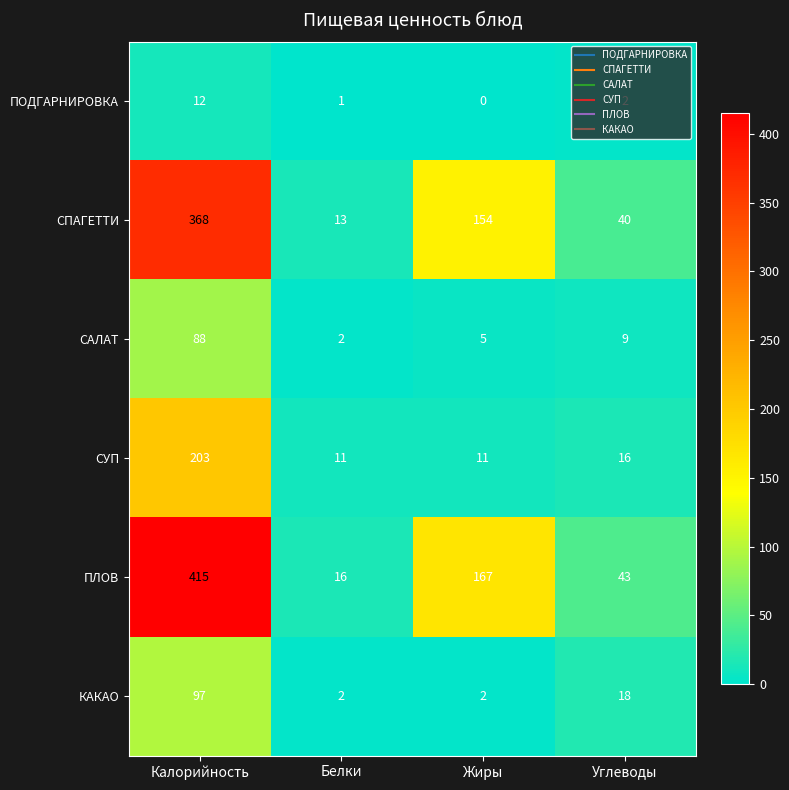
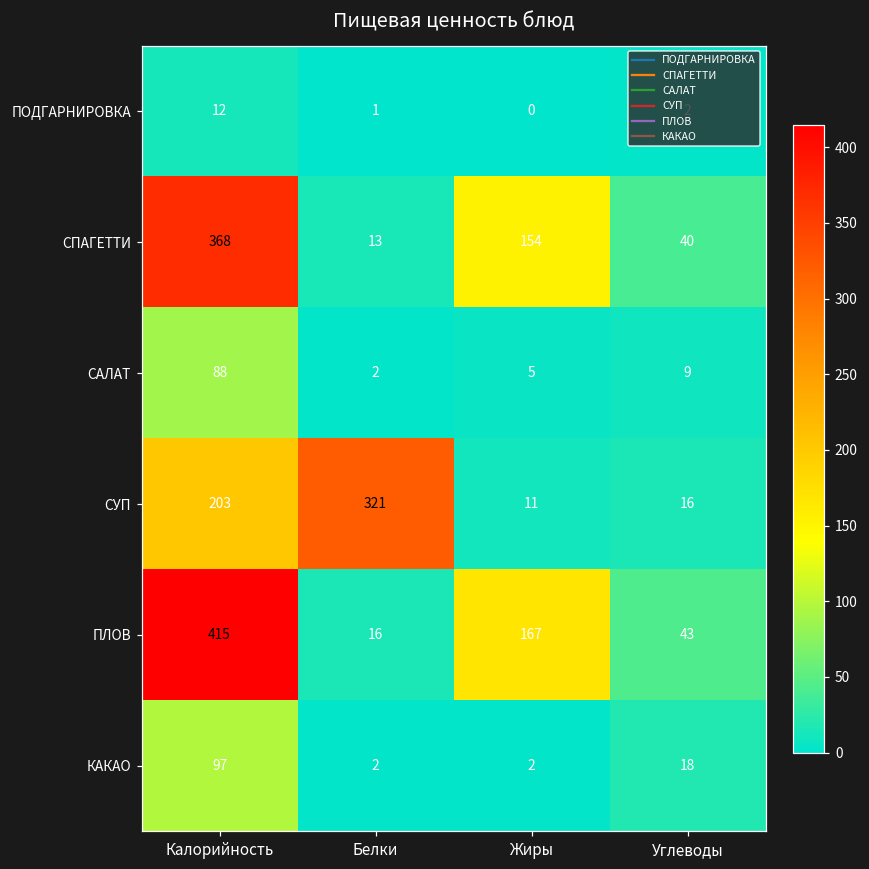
СУП, Белки: 11 -> 321
